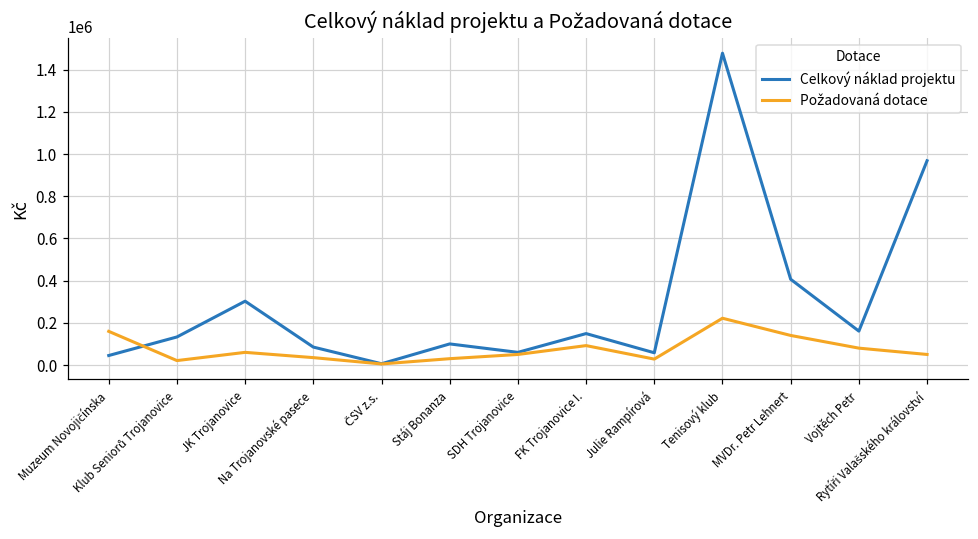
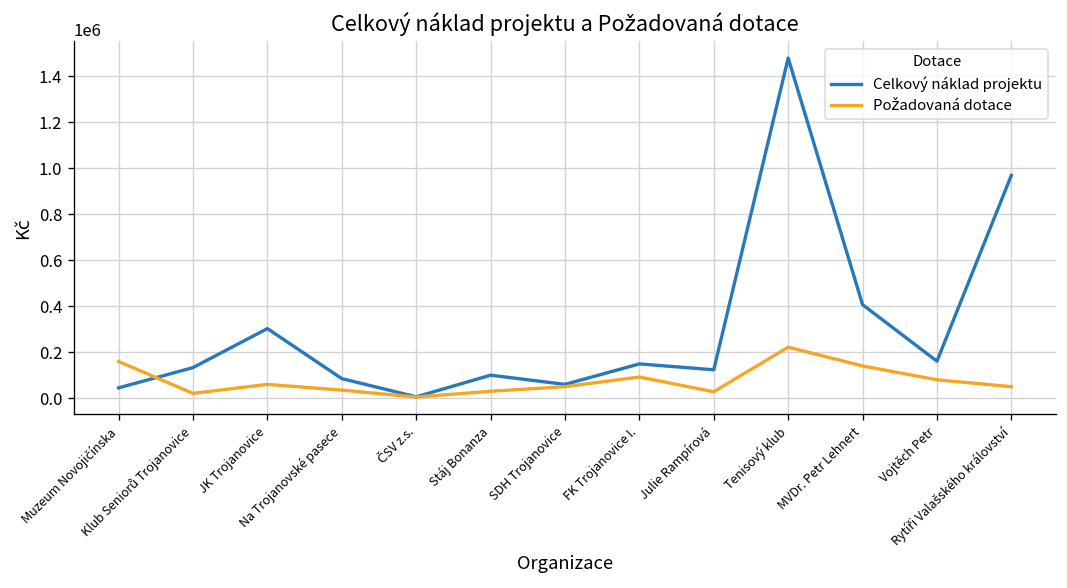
Celkový náklad projektu, Julie Rampírová: 60000 -> 120000
